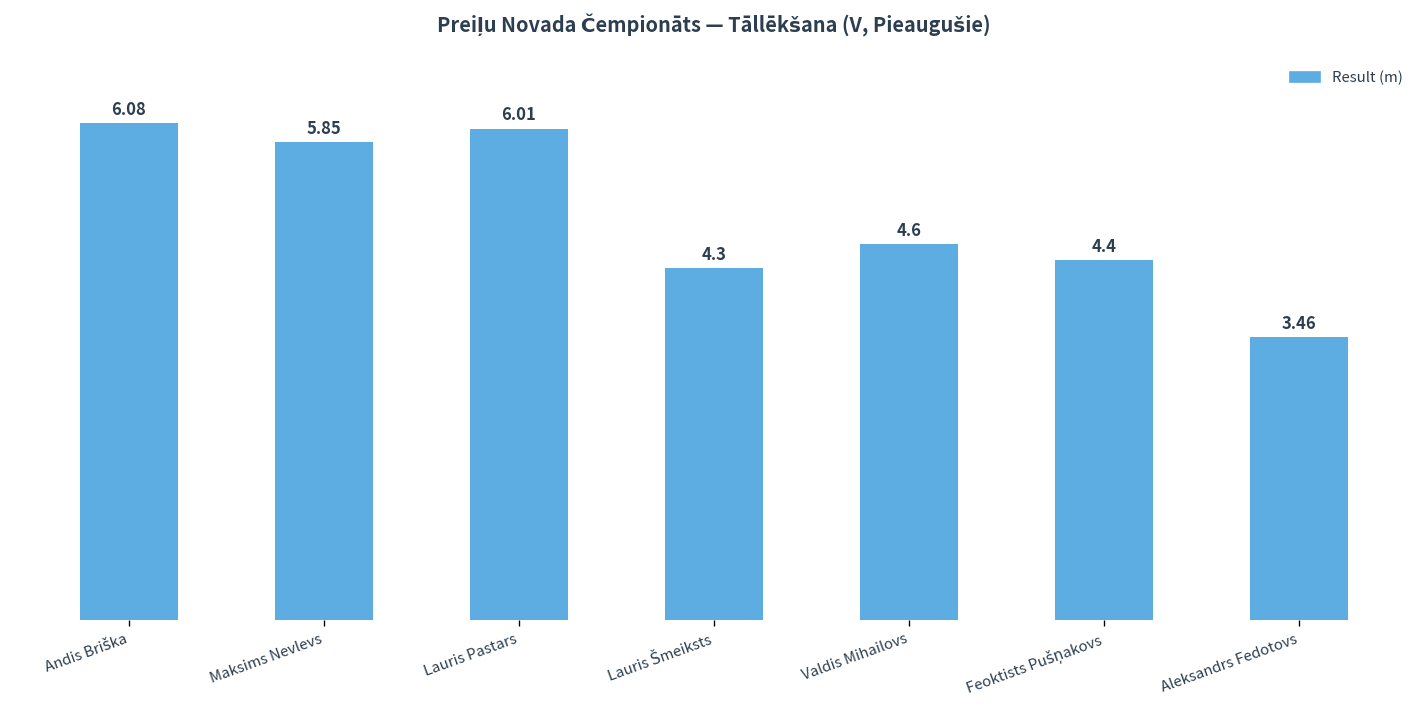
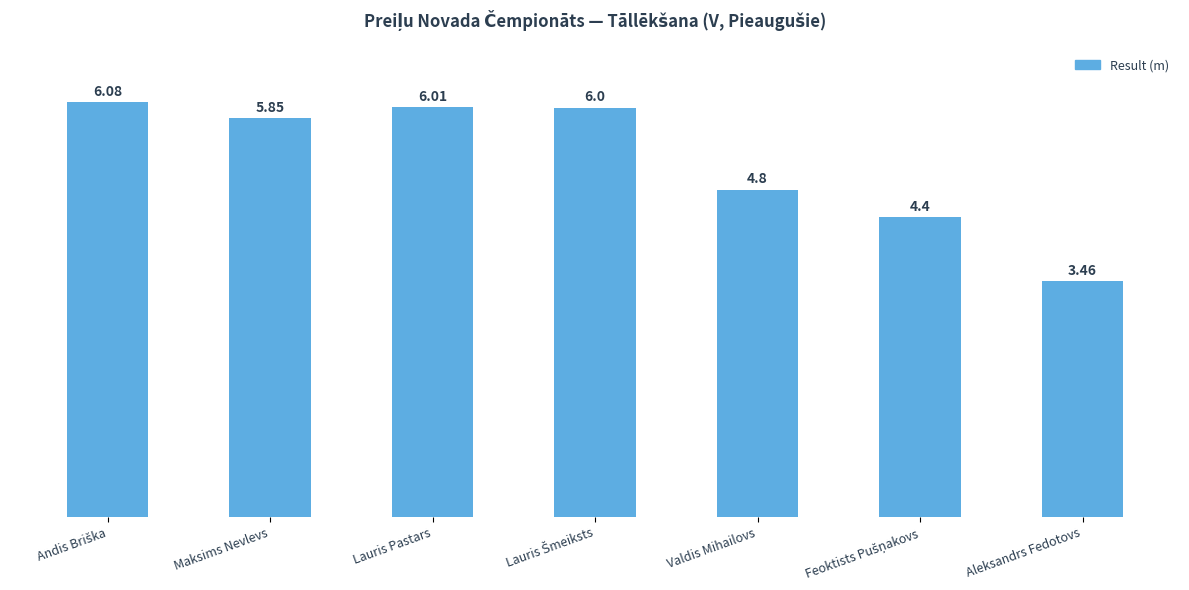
Lauris Šmeiksts: 4.3 -> 6.0
Valdis Mihailovs: 4.6 -> 4.8
